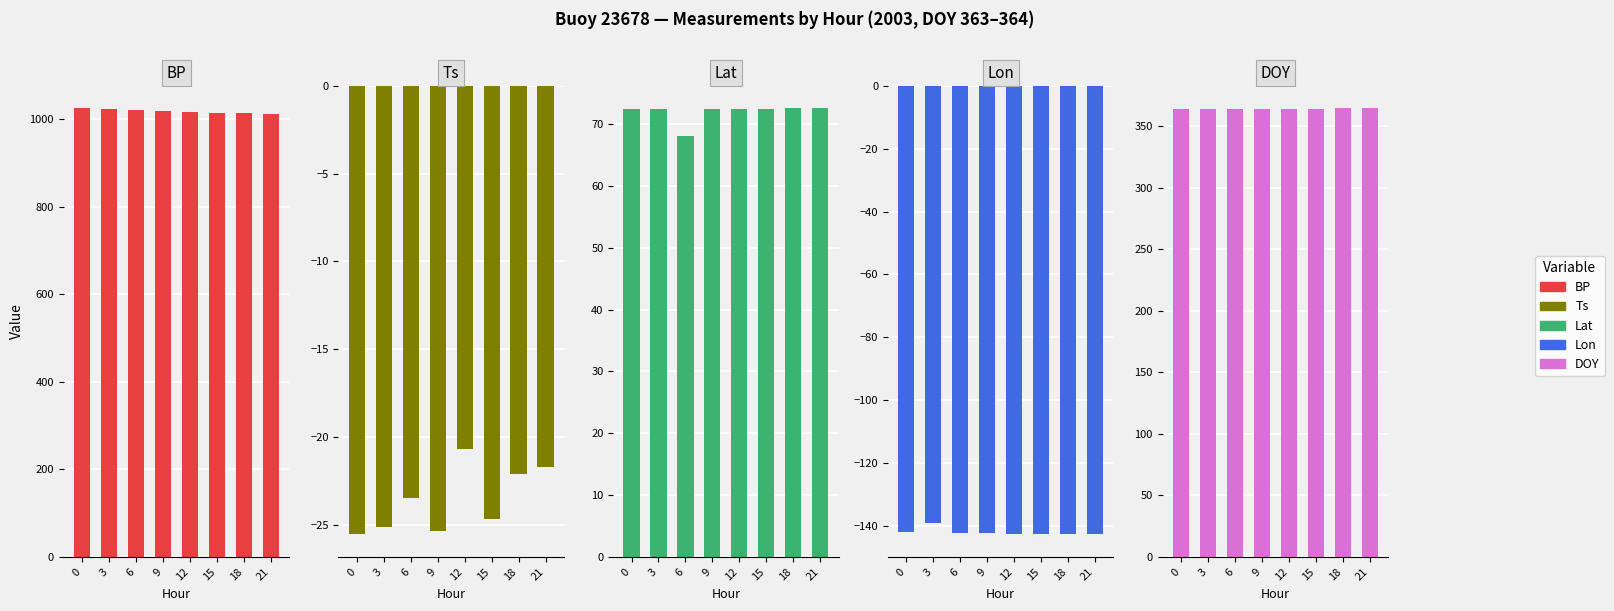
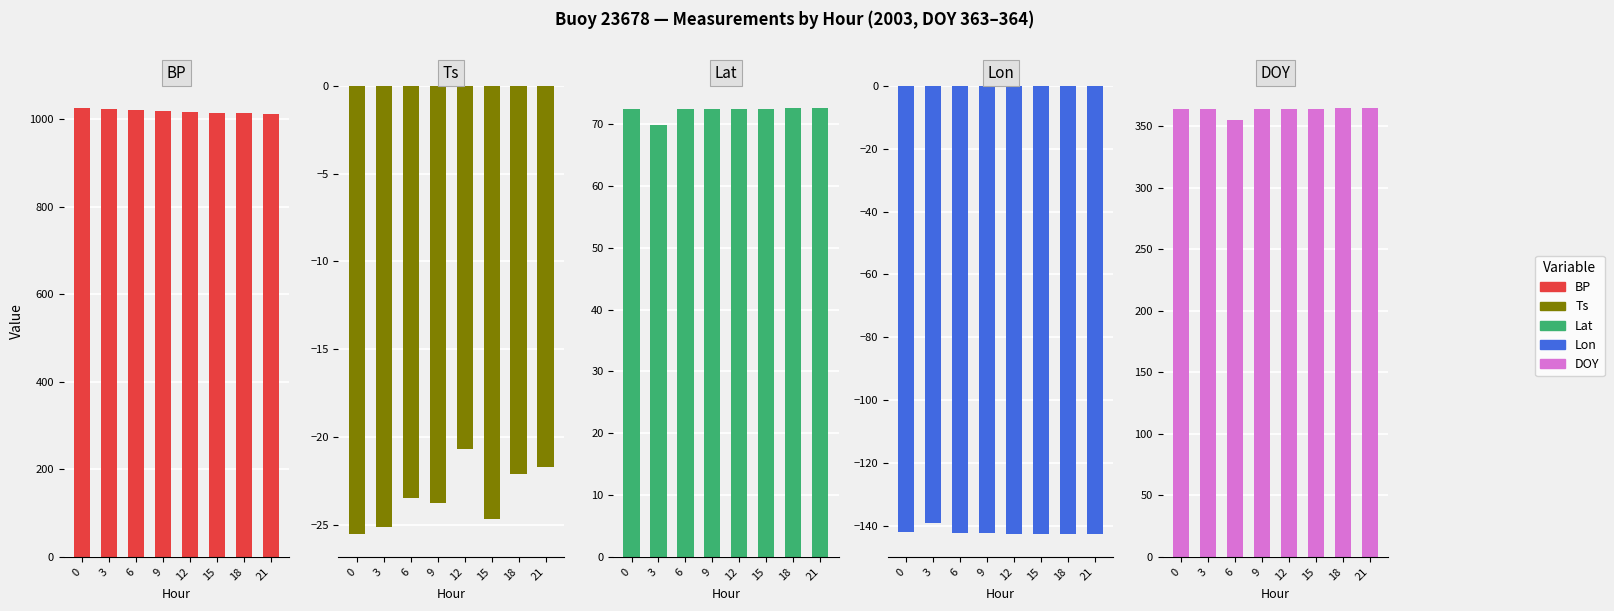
Ts, 9: -25.4 -> -23.7
Lat, 3: 72 -> 70
Lat, 6: 68 -> 72
DOY, 6: 364 -> 355
